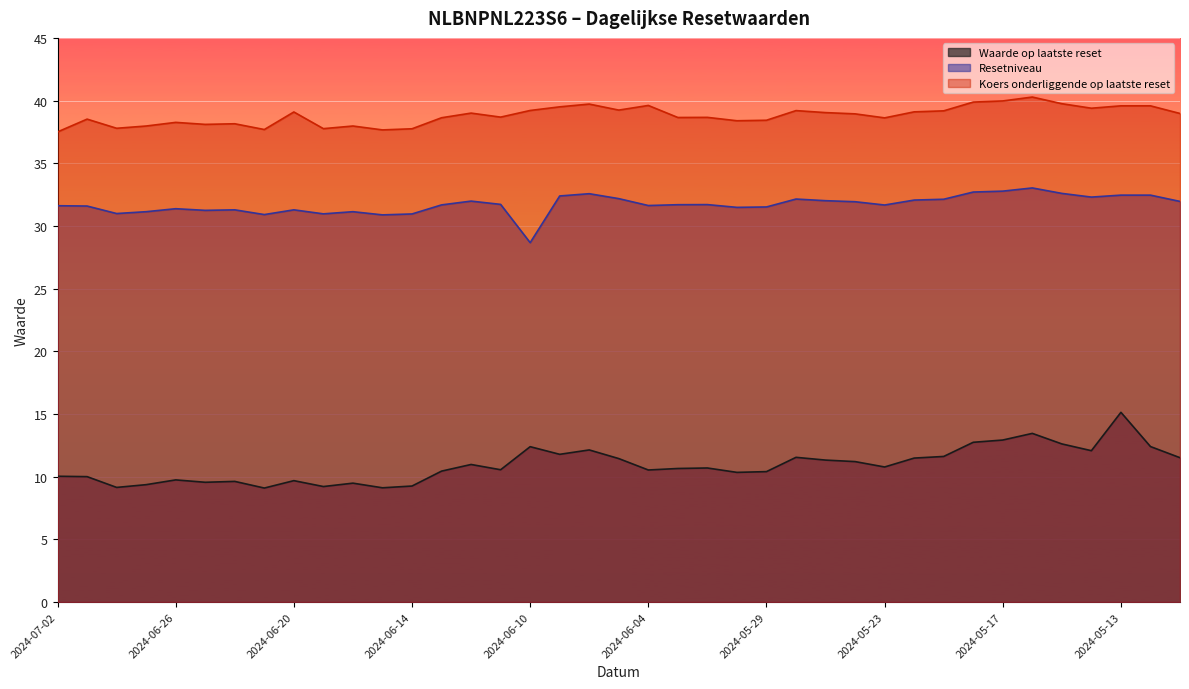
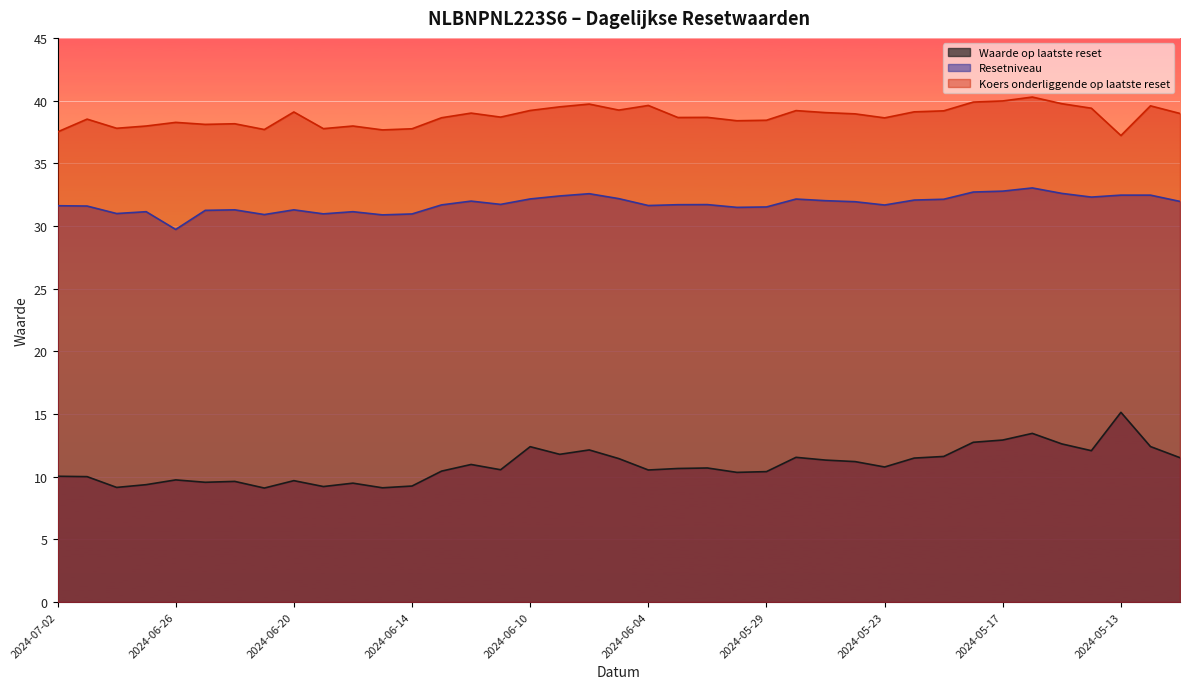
Resetniveau, 2024-06-26: 31.4 -> 29.7
Resetniveau, 2024-06-10: 28.7 -> 32.2
Koers onderliggende op laatste reset, 2024-05-13: 39.6 -> 37.2
